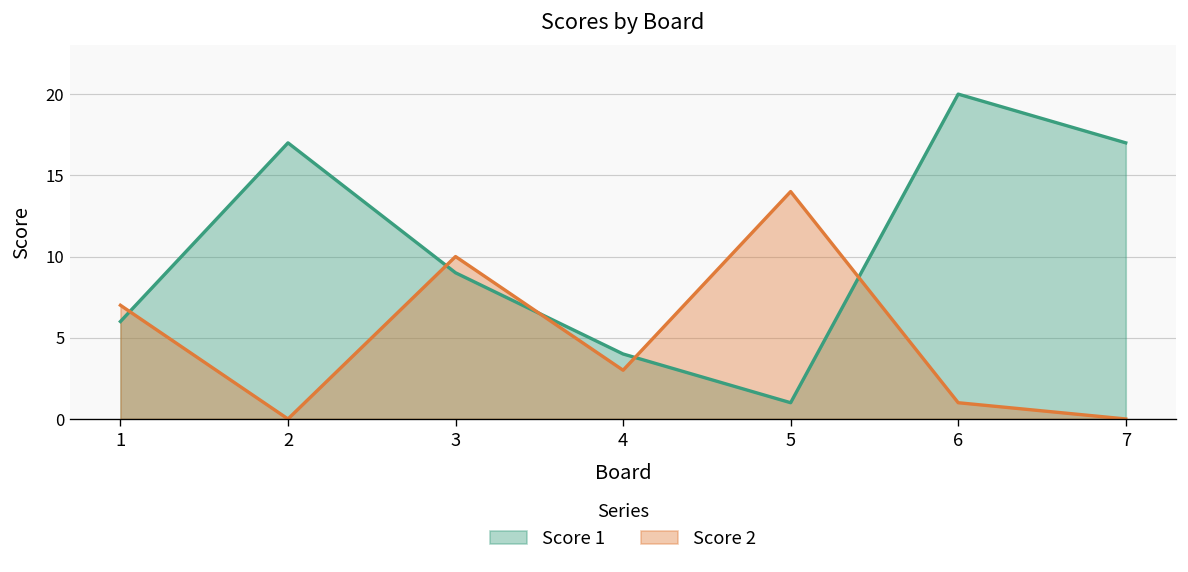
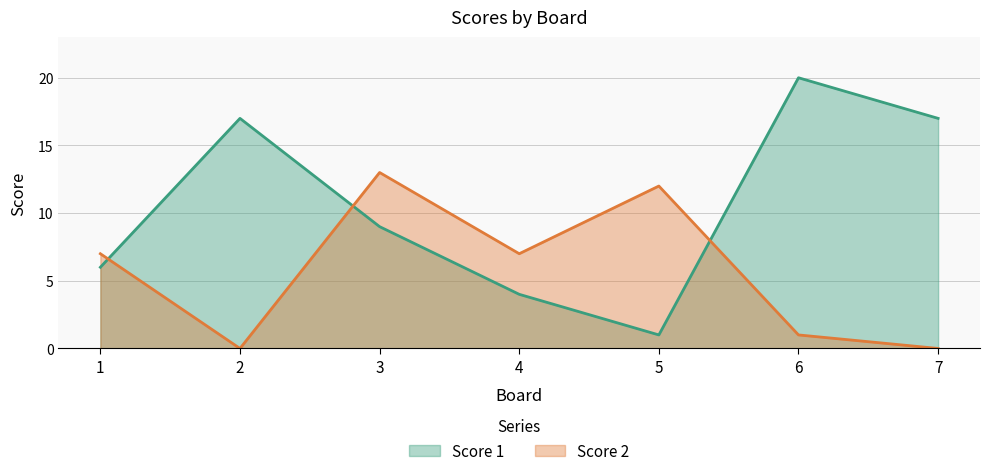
Score 2, 3: 10 -> 13
Score 2, 4: 3 -> 7
Score 2, 5: 14 -> 12
